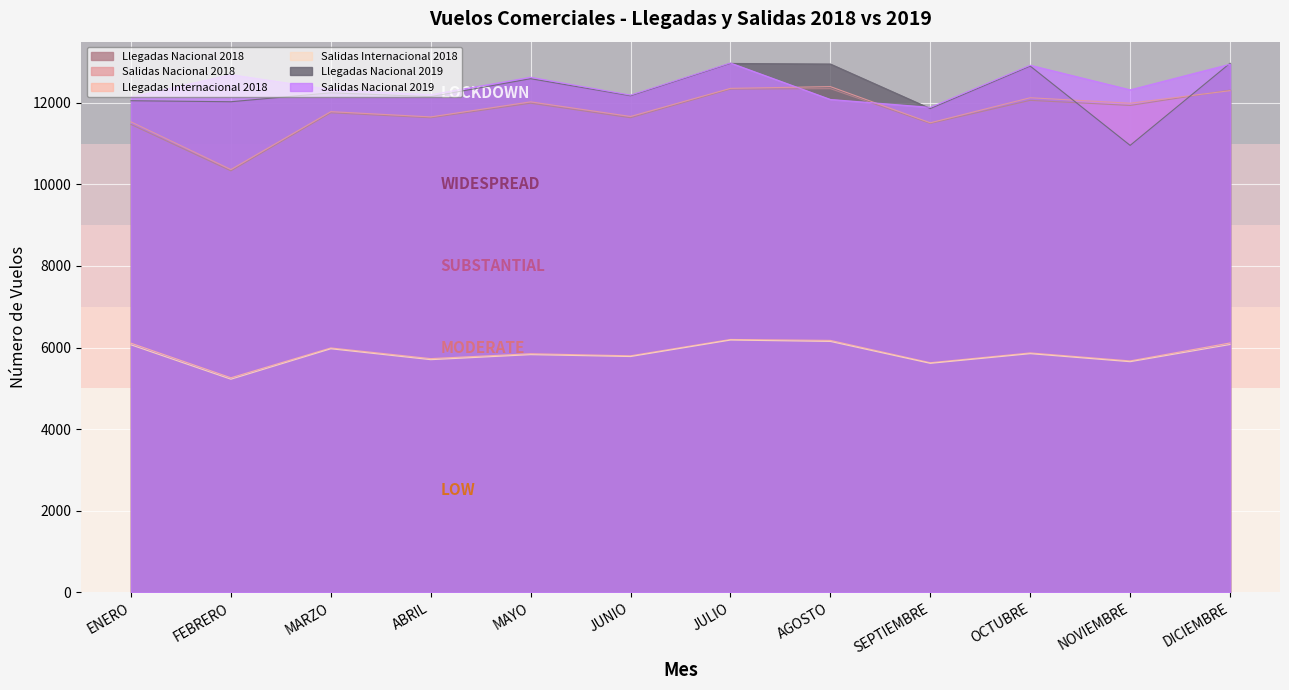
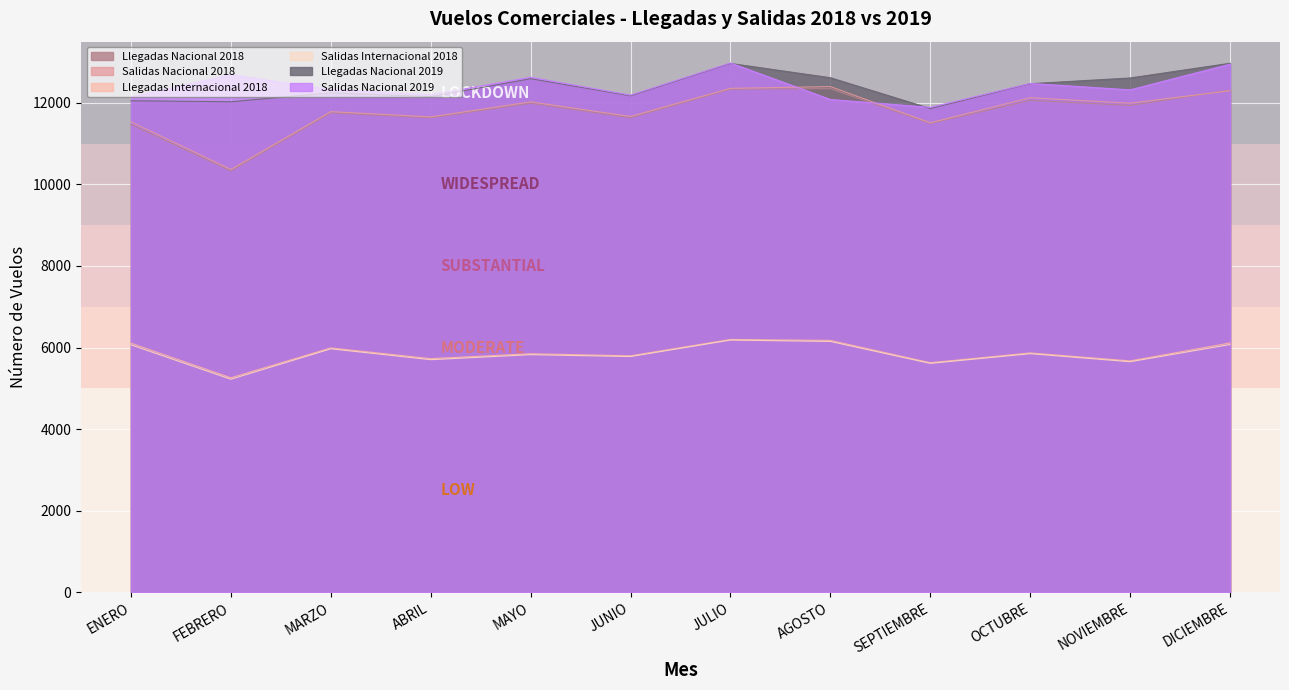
Llegadas Nacional 2019, AGOSTO: 13000 -> 12600
Llegadas Nacional 2019, OCTUBRE: 12900 -> 12500
Salidas Nacional 2019, OCTUBRE: 12900 -> 12500
Llegadas Nacional 2019, NOVIEMBRE: 11000 -> 12600
